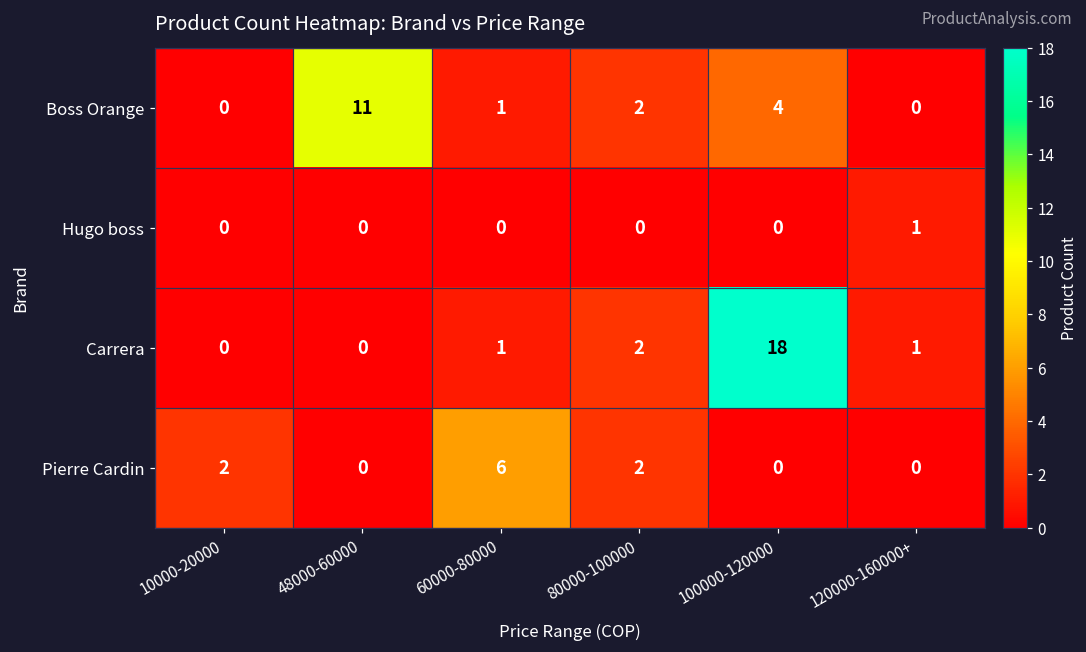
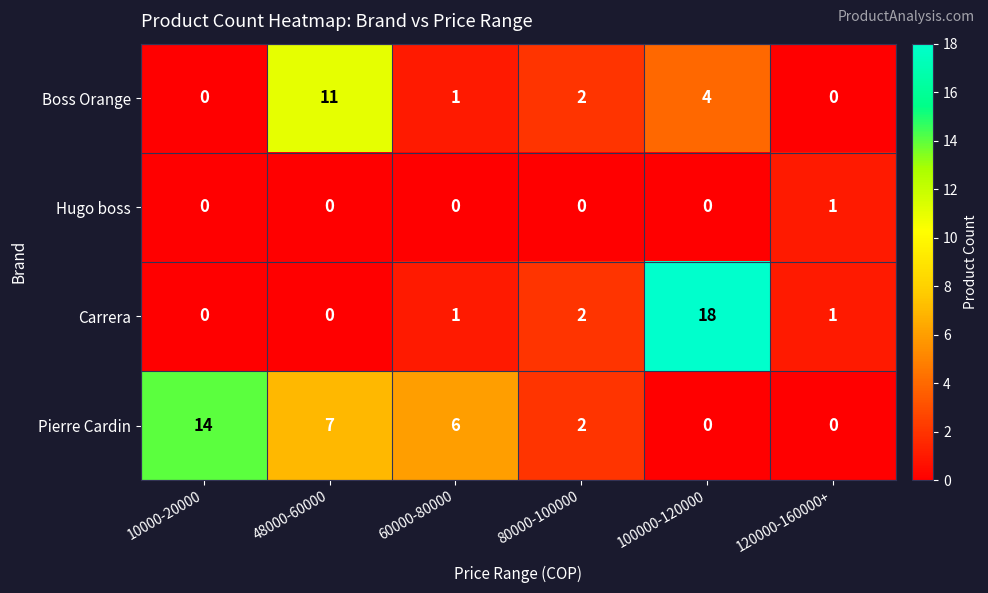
Pierre Cardin, 10000-20000: 2 -> 14
Pierre Cardin, 48000-60000: 0 -> 7
